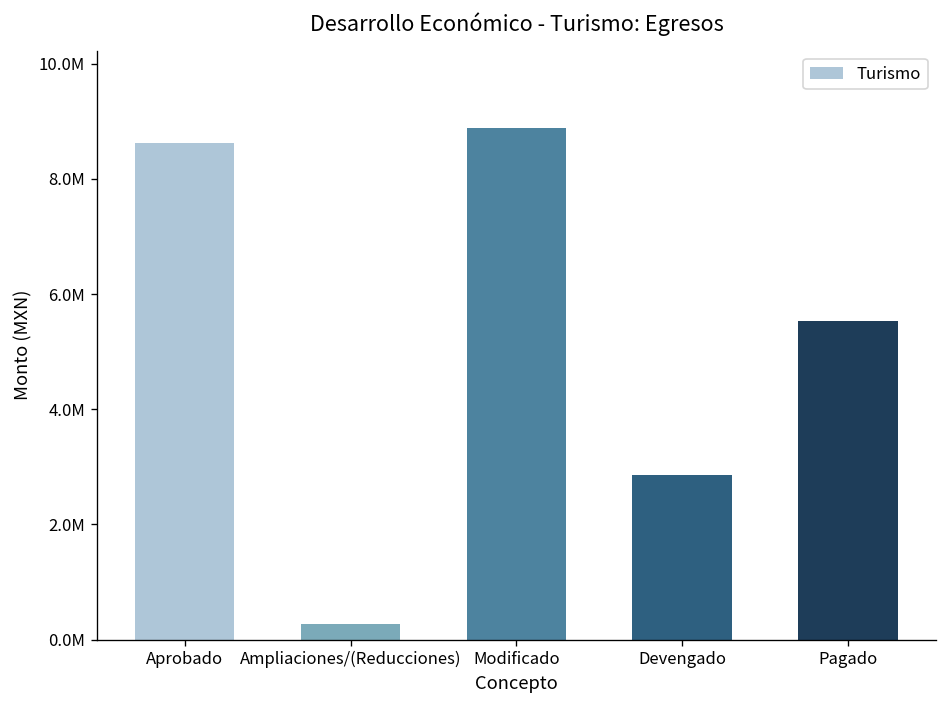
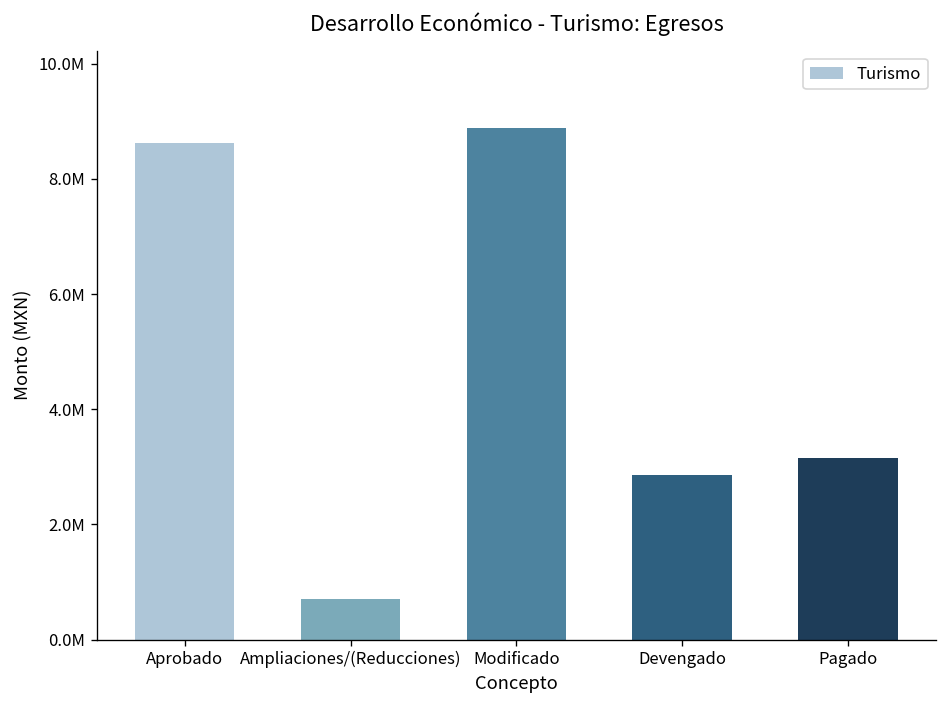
Ampliaciones/(Reducciones): 300000 -> 700000
Pagado: 5500000 -> 3200000
